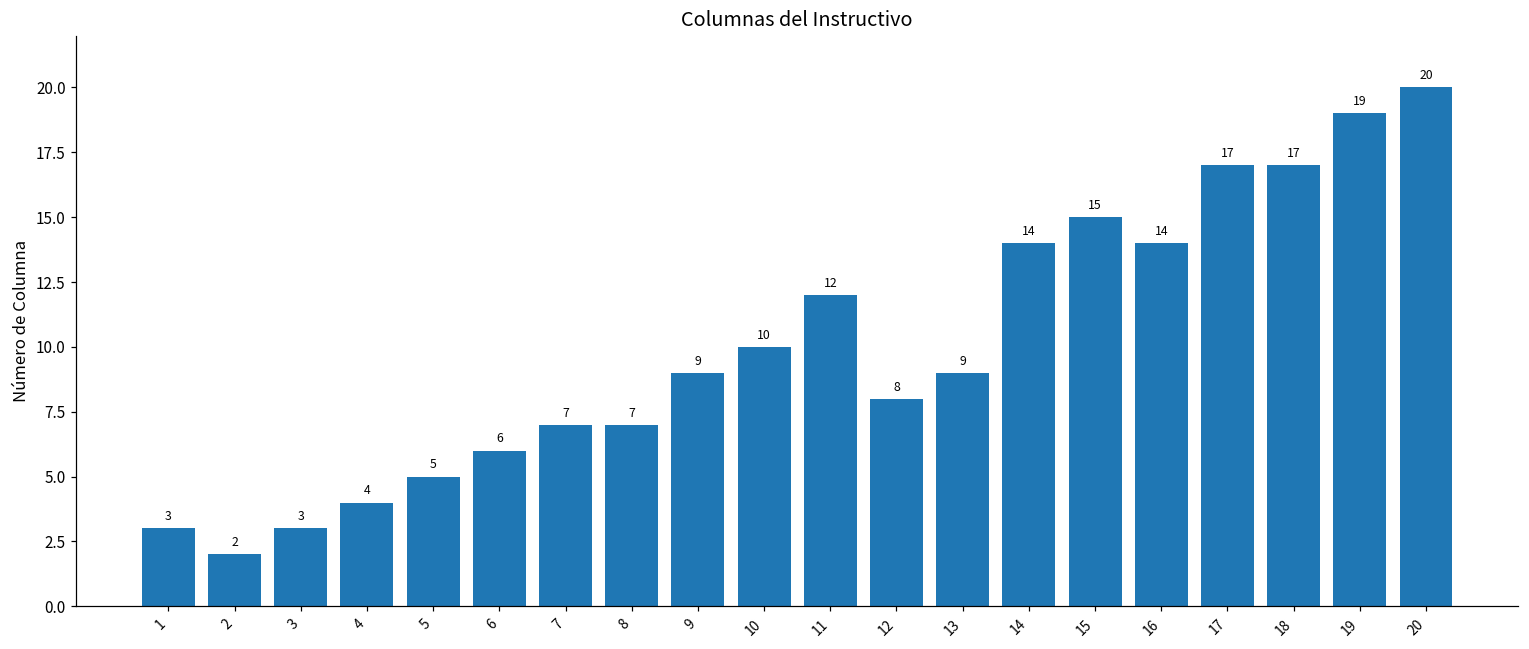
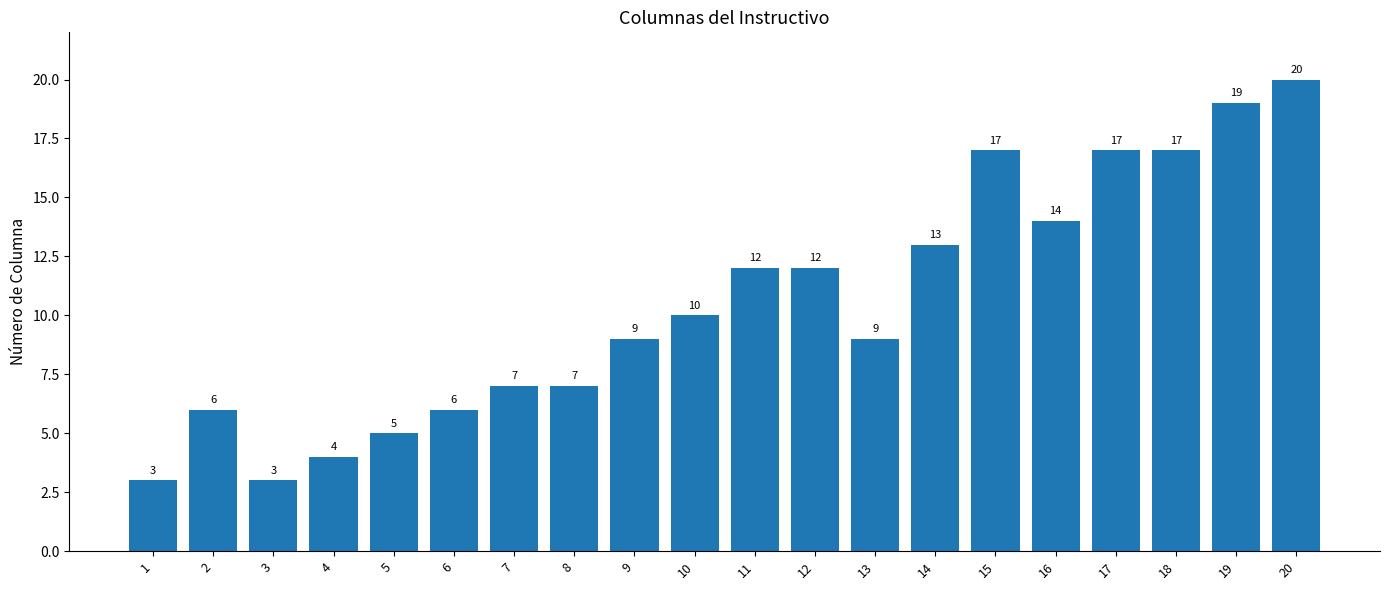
2: 2 -> 6
12: 8 -> 12
14: 14 -> 13
15: 15 -> 17
